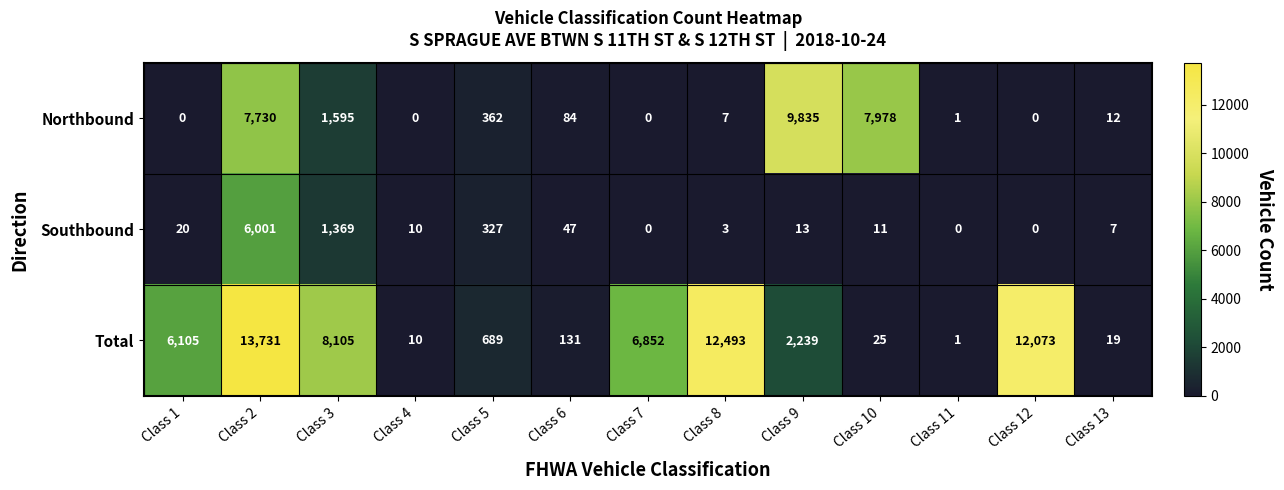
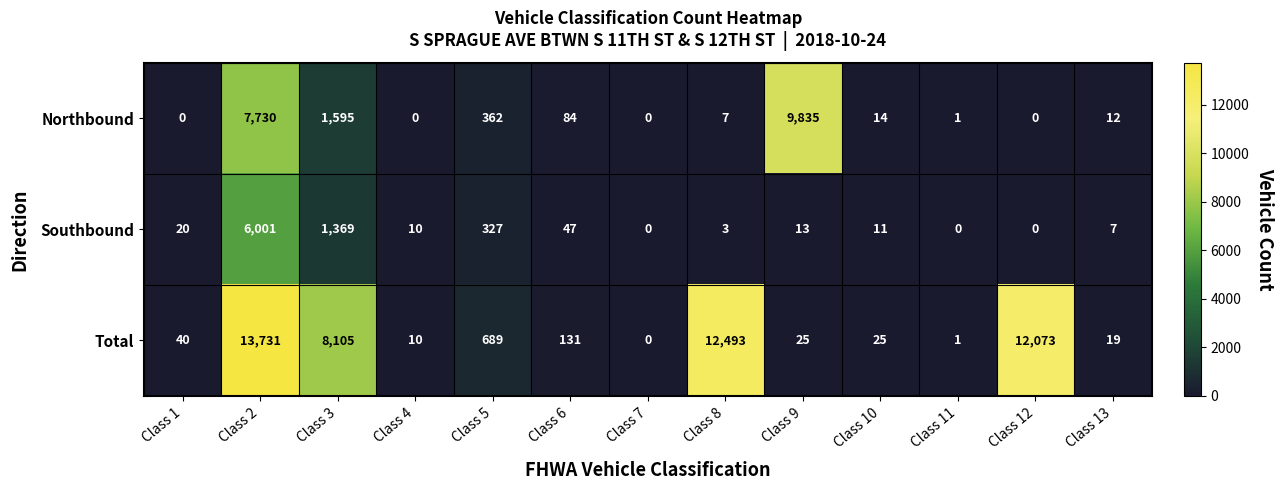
Northbound, Class 10: 7,978 -> 14
Total, Class 1: 6,105 -> 40
Total, Class 7: 6,852 -> 0
Total, Class 9: 2,239 -> 25
